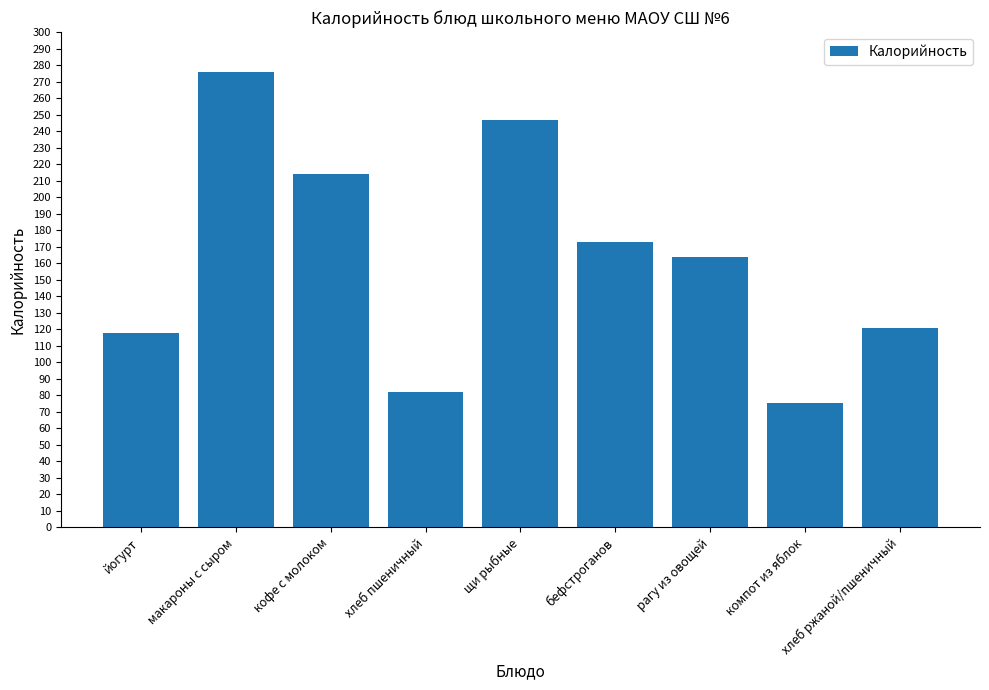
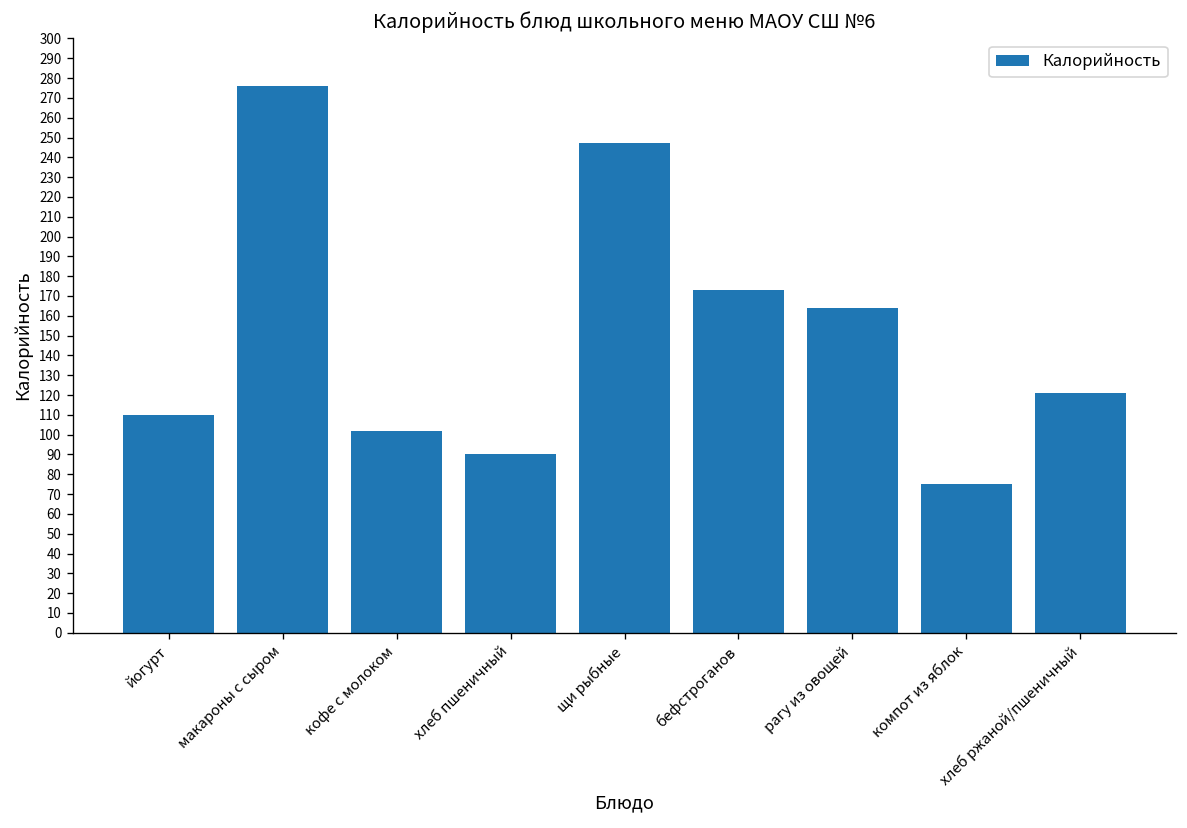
йогурт: 118 -> 110
кофе с молоком: 214 -> 102
хлеб пшеничный: 82 -> 90
